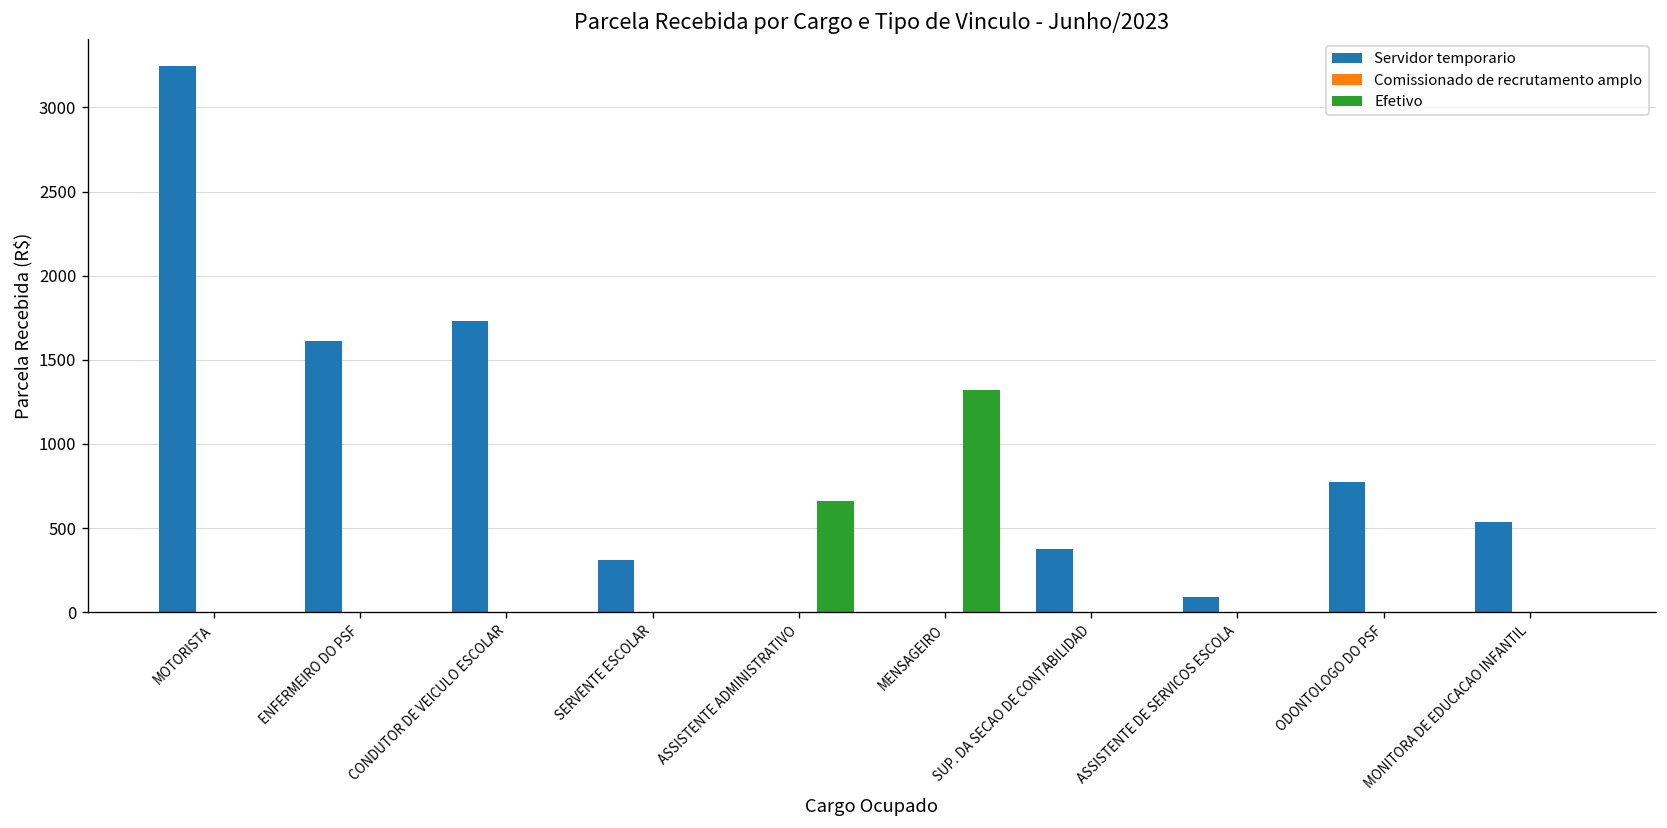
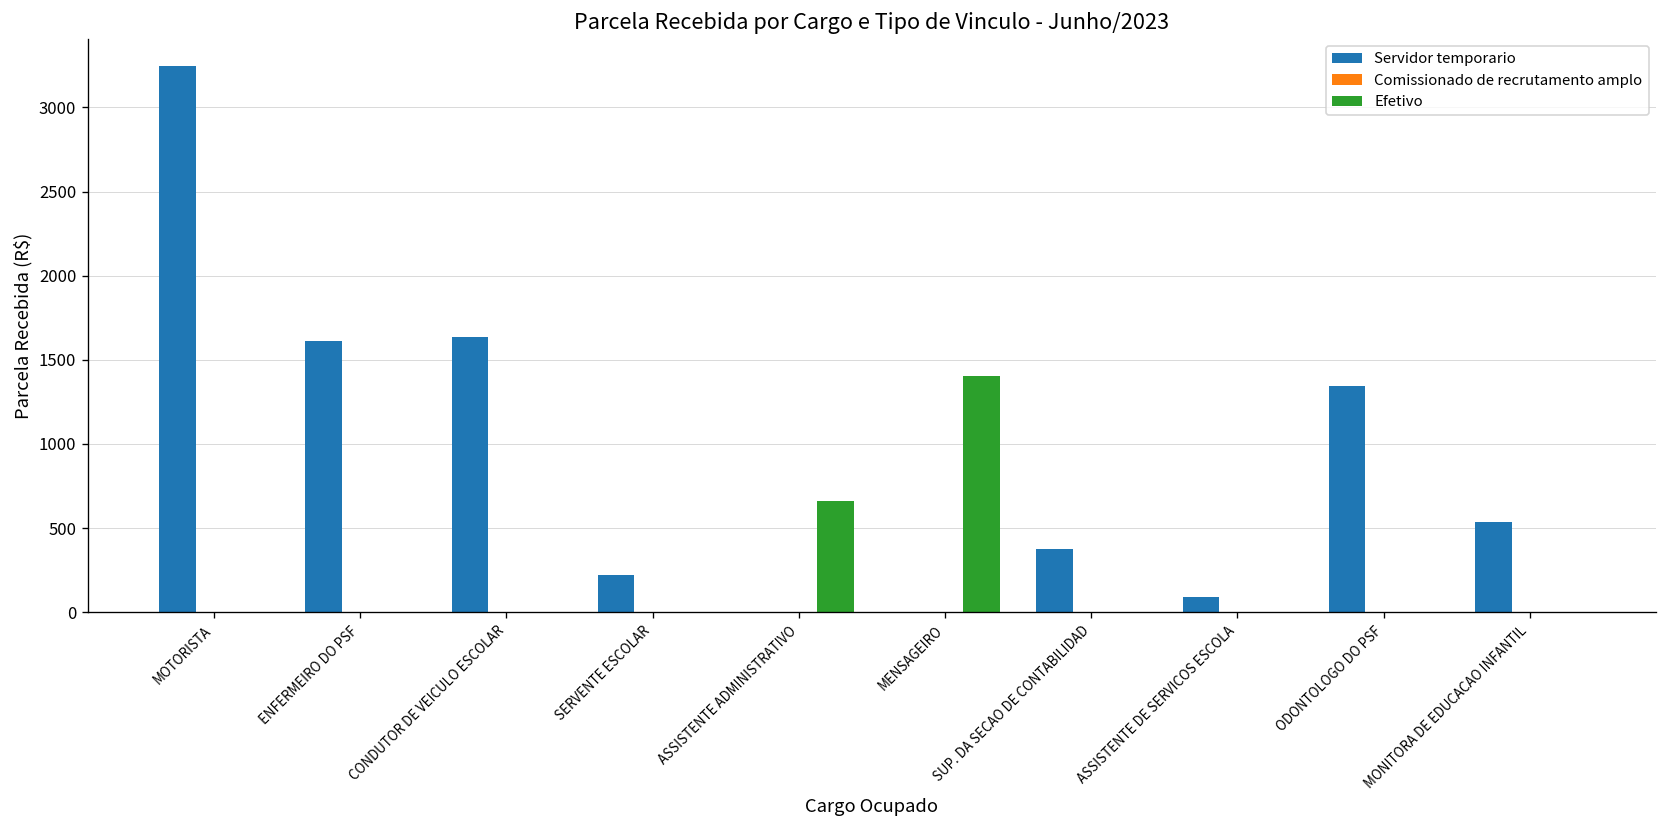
Servidor temporario, CONDUTOR DE VEICULO ESCOLAR: 1730 -> 1640
Servidor temporario, SERVENTE ESCOLAR: 310 -> 220
Efetivo, MENSAGEIRO: 1320 -> 1400
Servidor temporario, ODONTOLOGO DO PSF: 770 -> 1340
